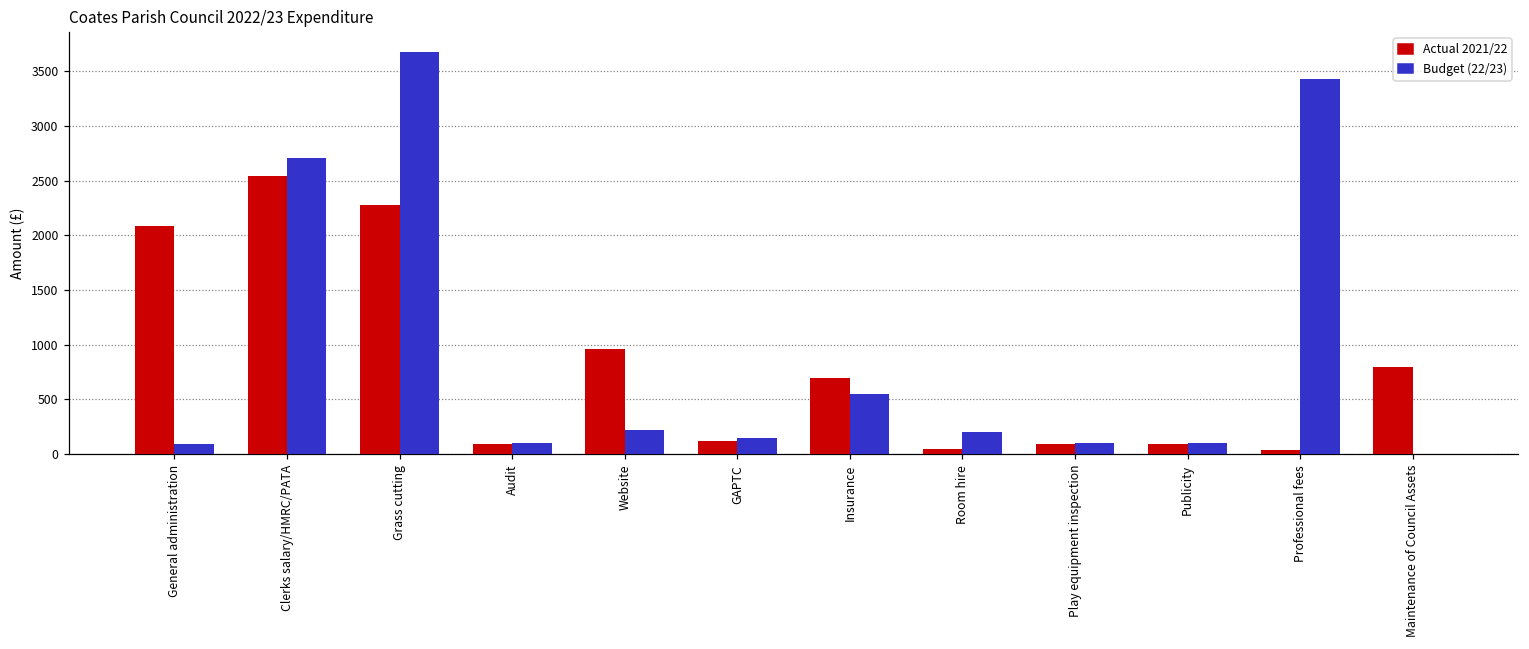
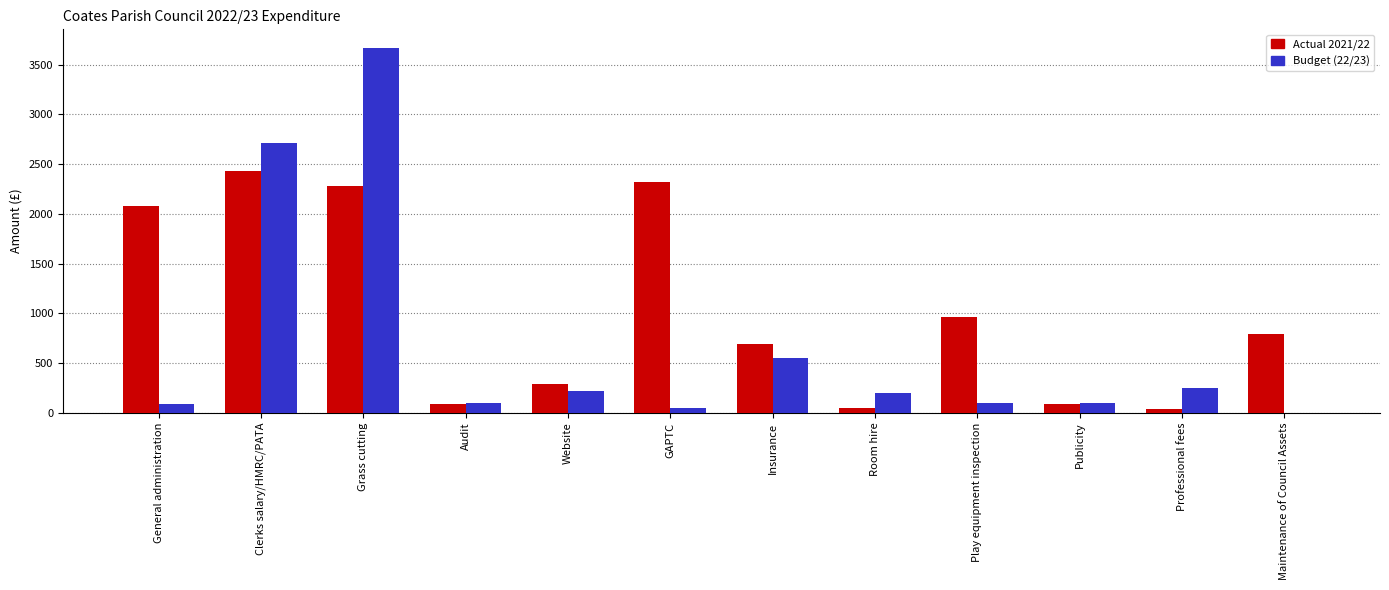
Actual 2021/22, Clerks salary/HMRC/PATA: 2500 -> 2400
Actual 2021/22, Website: 1000 -> 300
Actual 2021/22, GAPTC: 100 -> 2300
Budget (22/23), GAPTC: 100 -> 0
Actual 2021/22, Play equipment inspection: 100 -> 1000
Budget (22/23), Professional fees: 3400 -> 300
